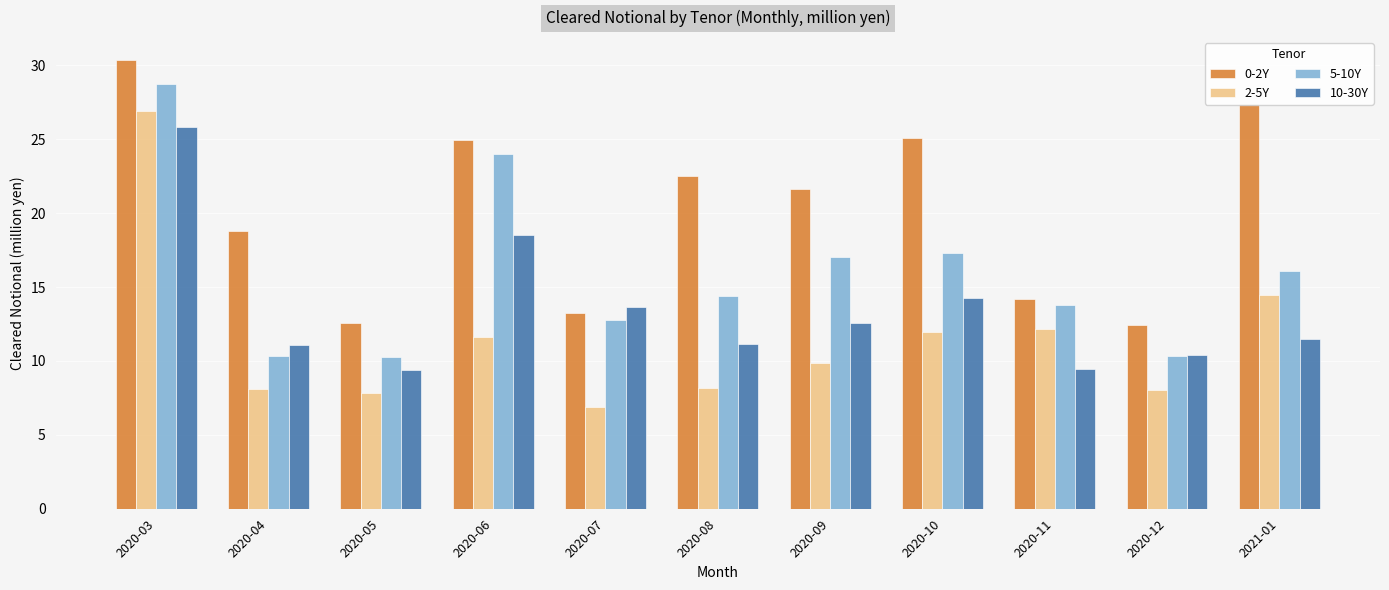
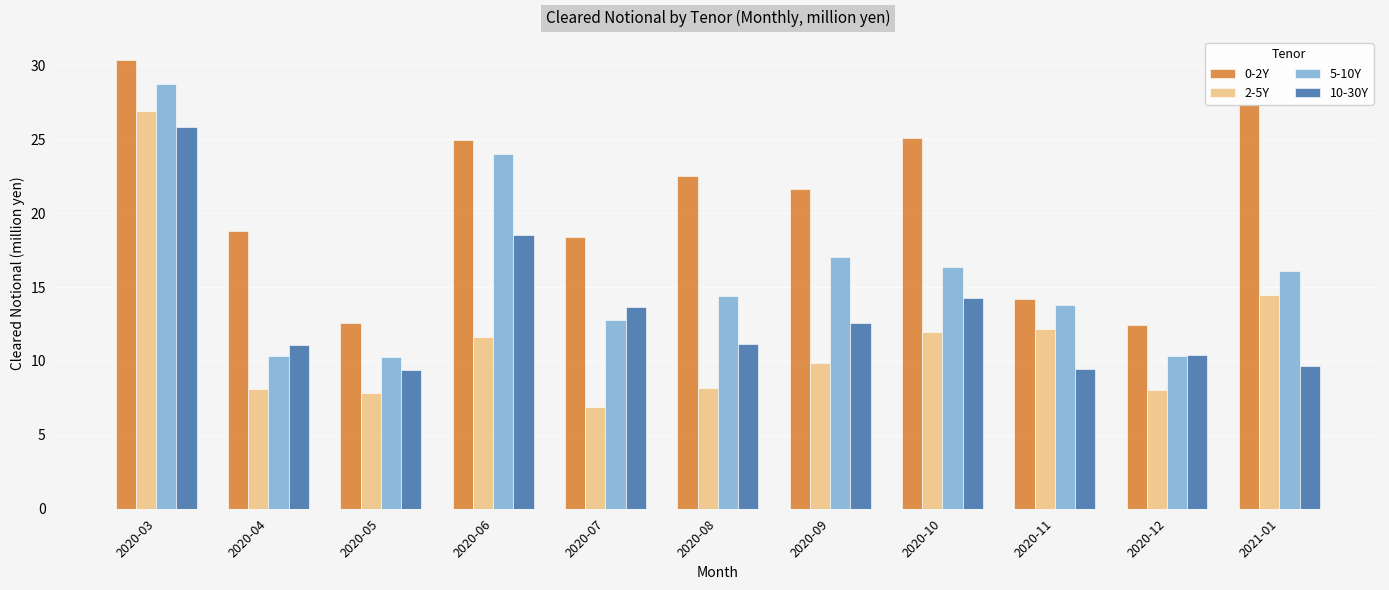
0-2Y, 2020-07: 13.3 -> 18.4
5-10Y, 2020-10: 17.3 -> 16.4
10-30Y, 2021-01: 11.5 -> 9.7
